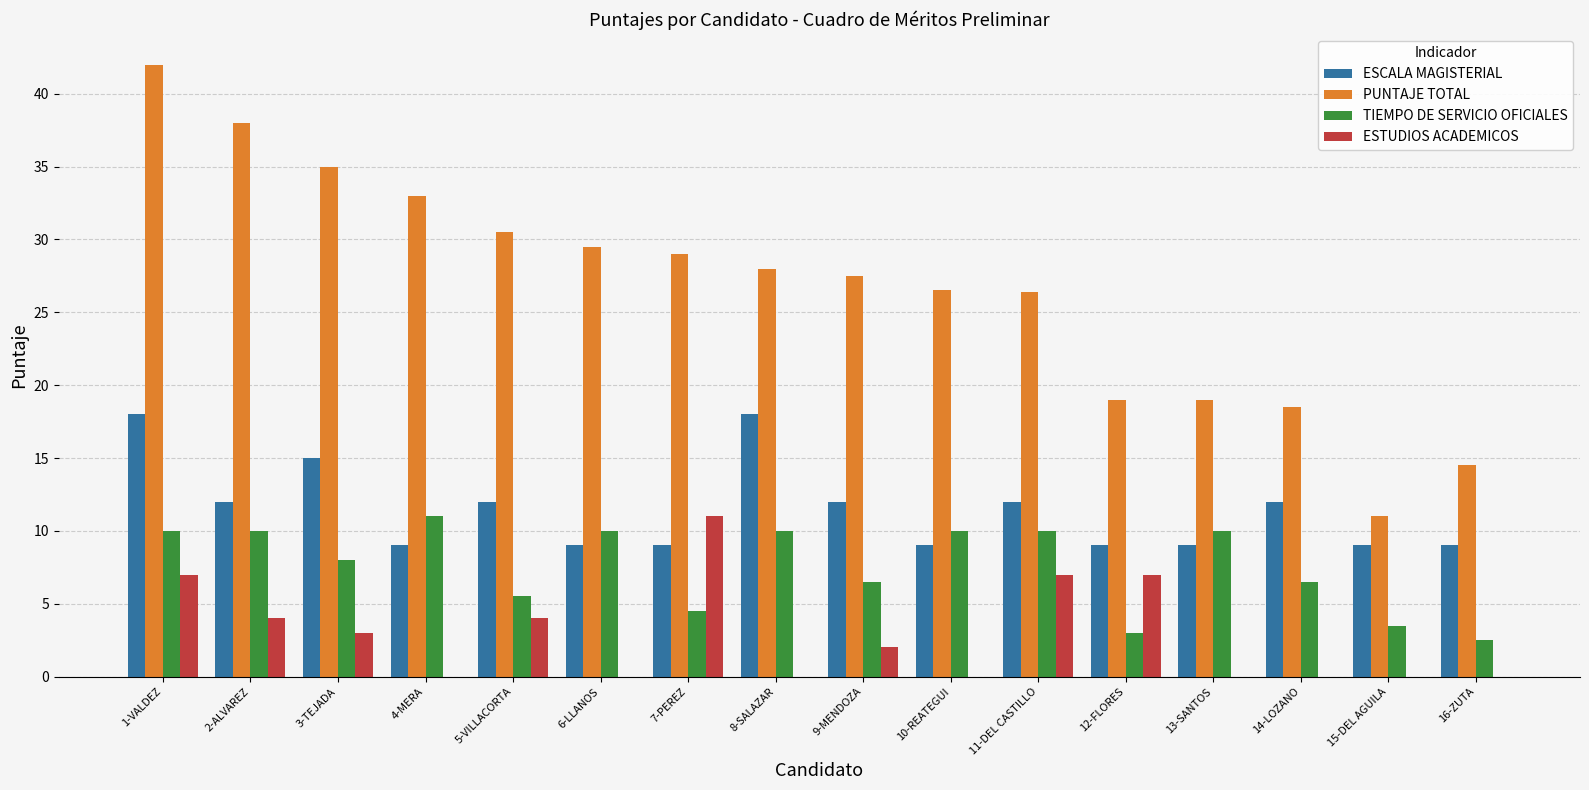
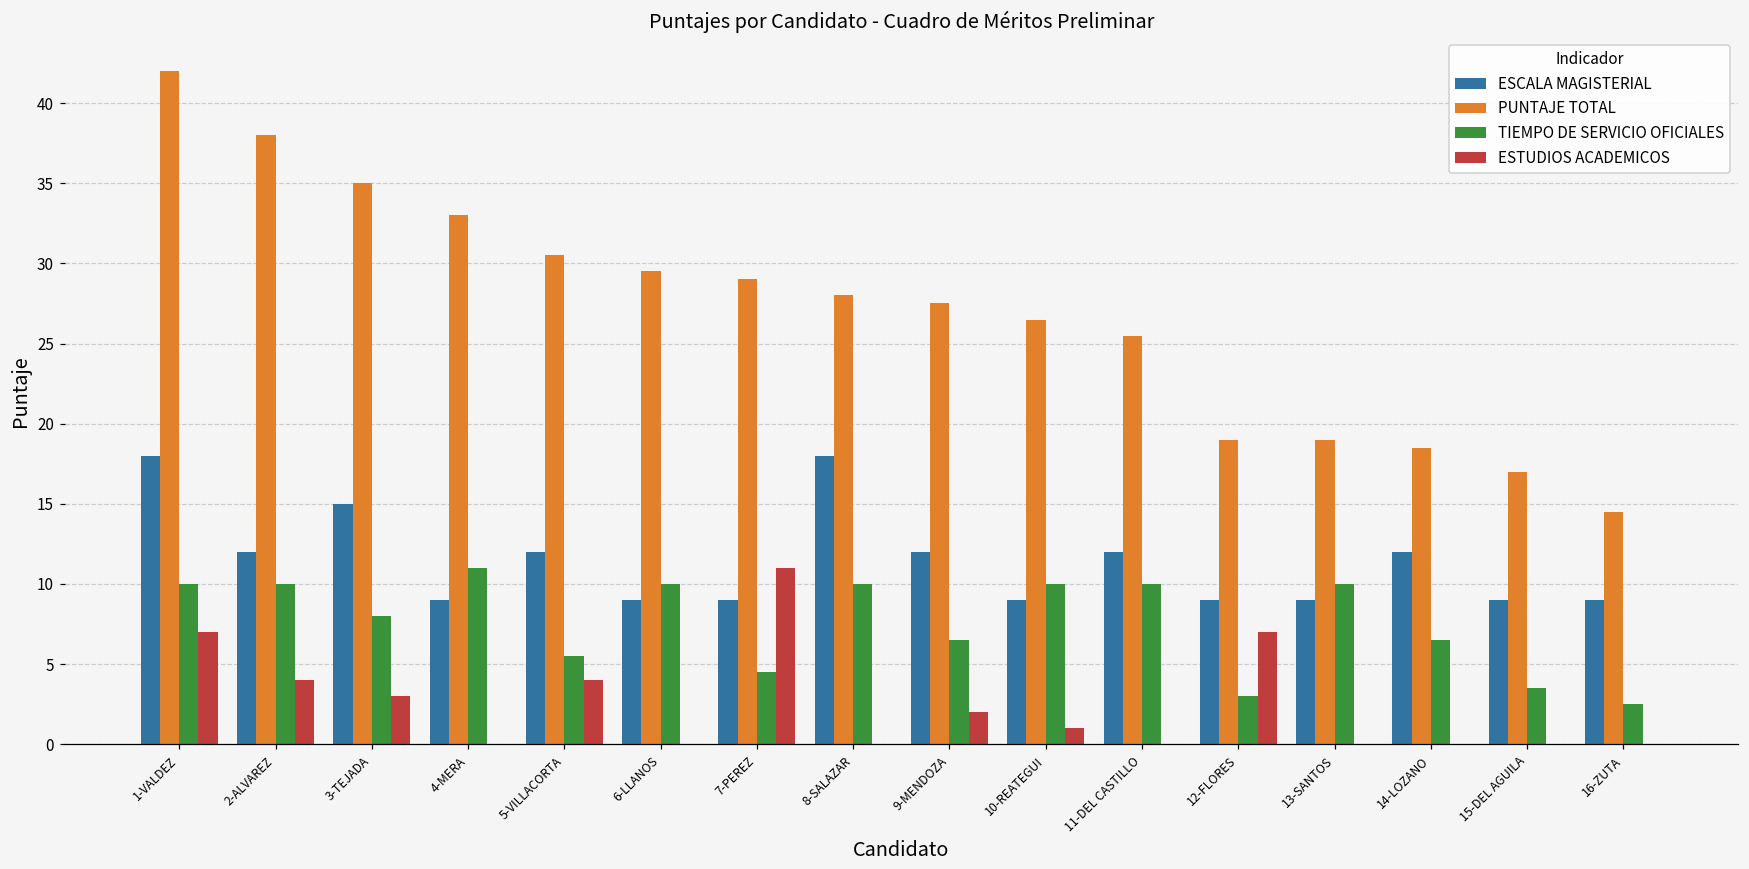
ESTUDIOS ACADEMICOS, 10-REATEGUI: 0 -> 1
PUNTAJE TOTAL, 11-DEL CASTILLO: 26.4 -> 25.5
ESTUDIOS ACADEMICOS, 11-DEL CASTILLO: 7 -> 0
PUNTAJE TOTAL, 15-DEL AGUILA: 11 -> 17
